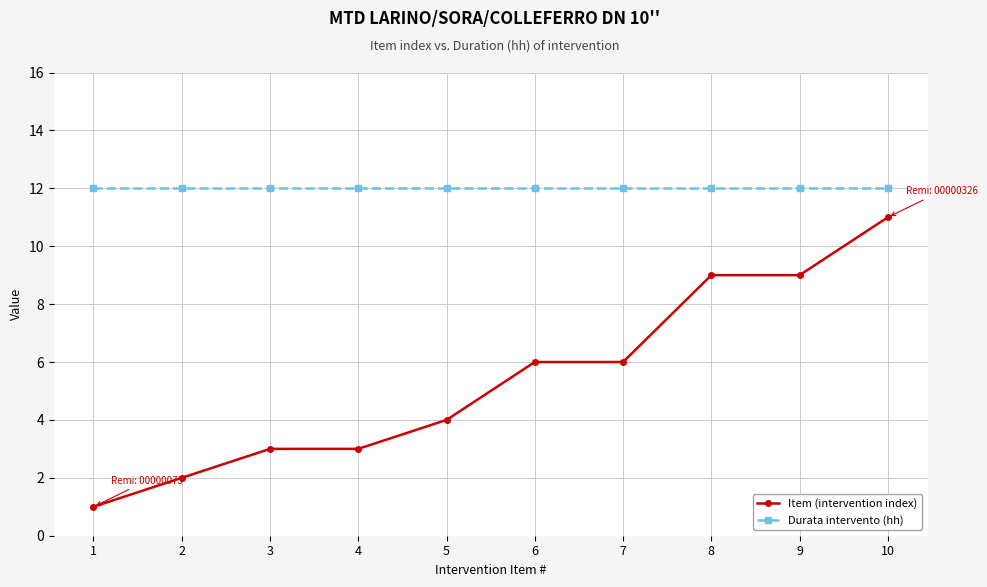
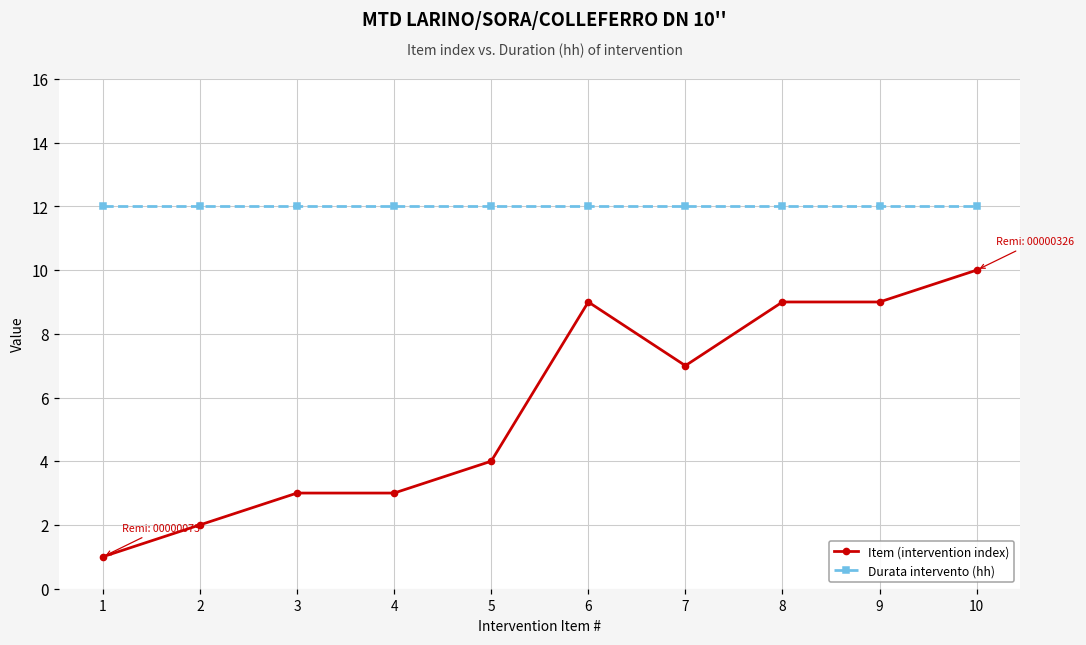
Item (intervention index), 6: 6 -> 9
Item (intervention index), 7: 6 -> 7
Item (intervention index), 10: 11 -> 10
